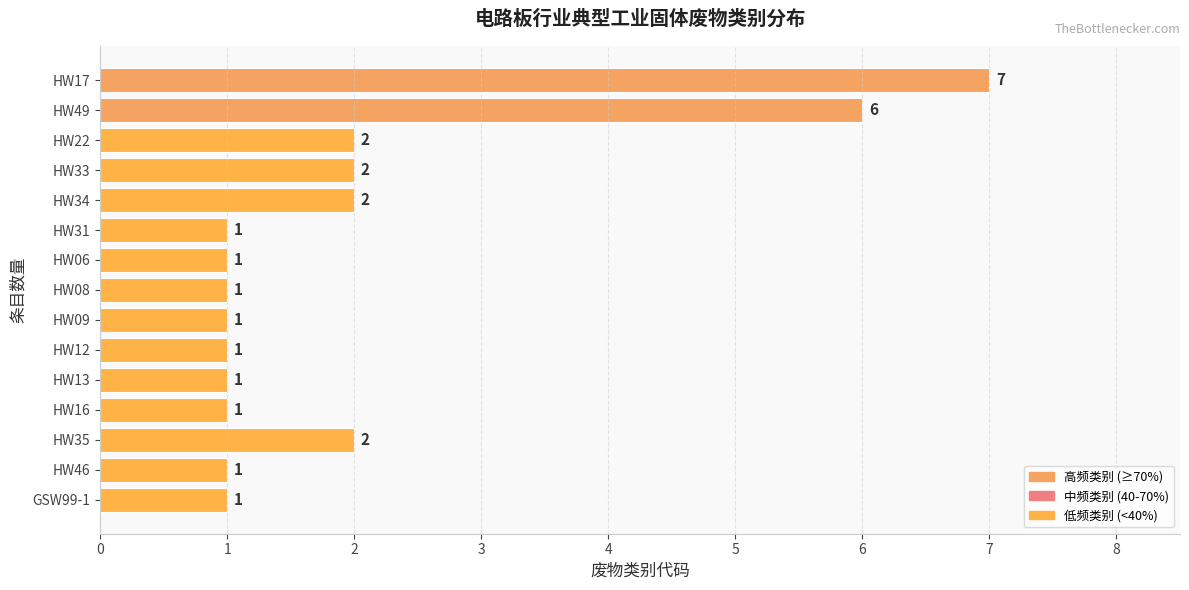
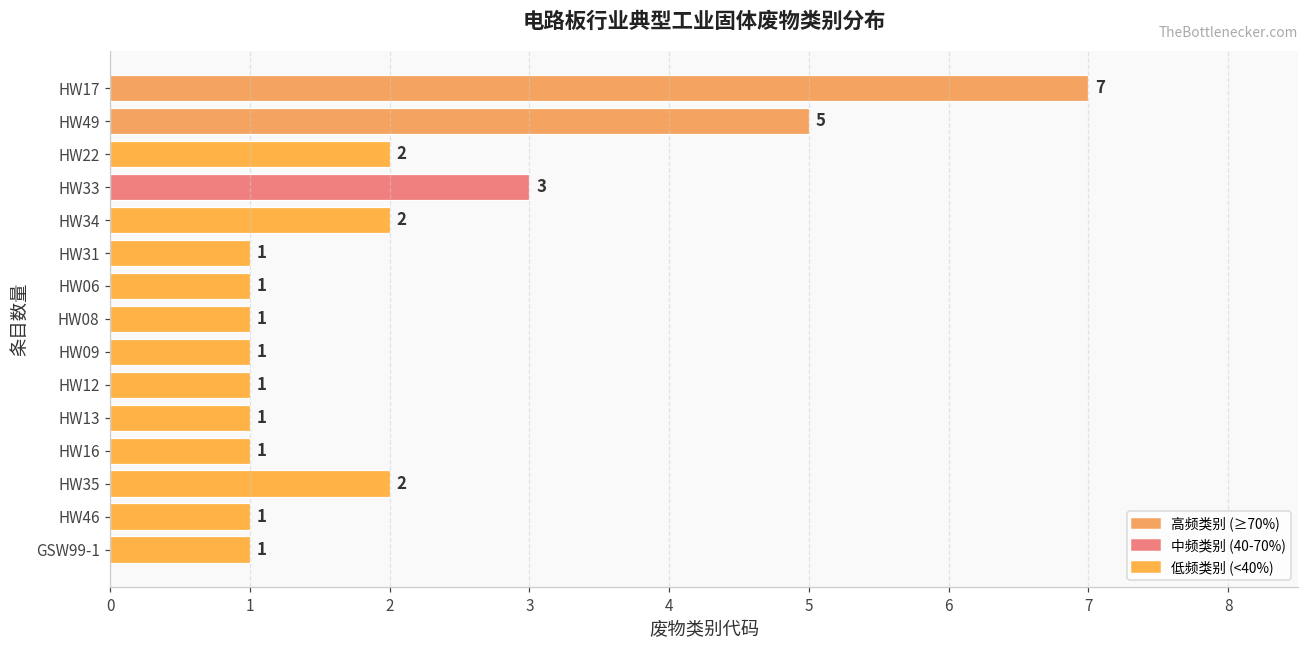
HW49: 6 -> 5
HW33: 2 -> 3
